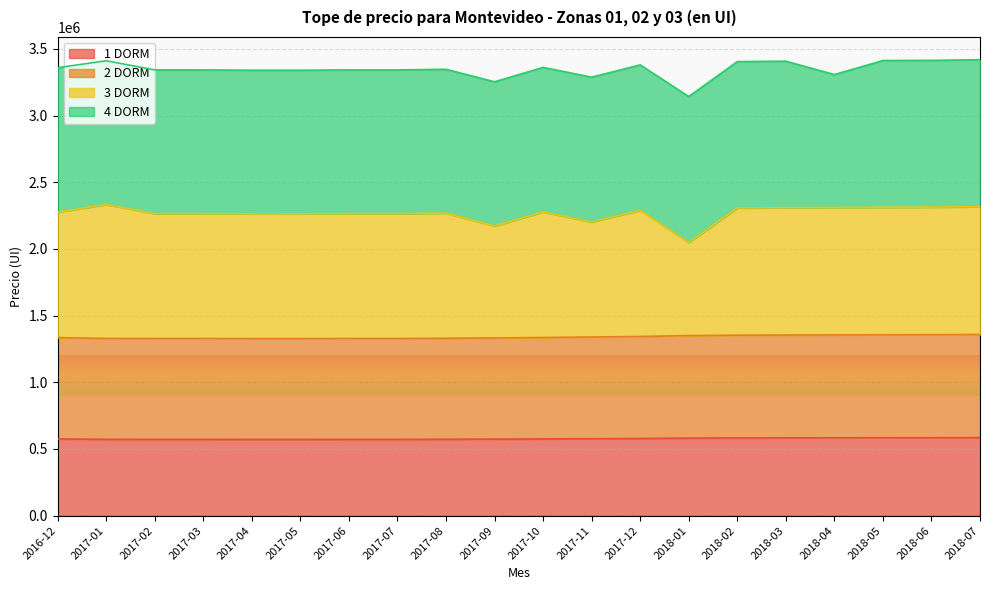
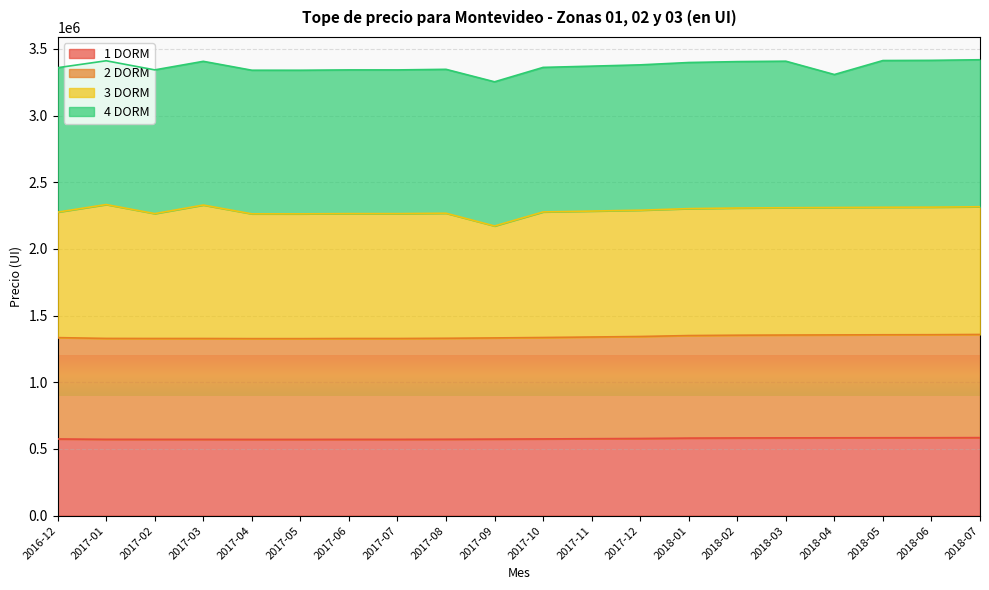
3 DORM, 2017-03: 940000 -> 1000000
3 DORM, 2017-11: 860000 -> 940000
3 DORM, 2018-01: 700000 -> 950000
